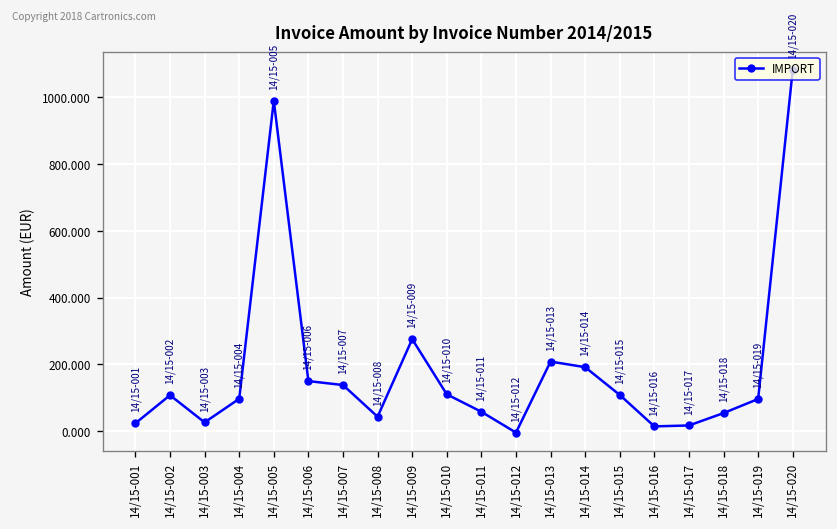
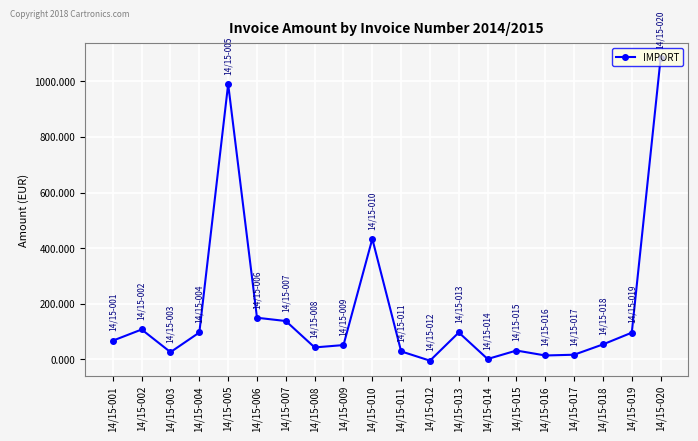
14/15-001: 20 -> 70
14/15-009: 280 -> 50
14/15-010: 110 -> 430
14/15-011: 60 -> 30
14/15-013: 210 -> 100
14/15-014: 190 -> 0
14/15-015: 110 -> 30
